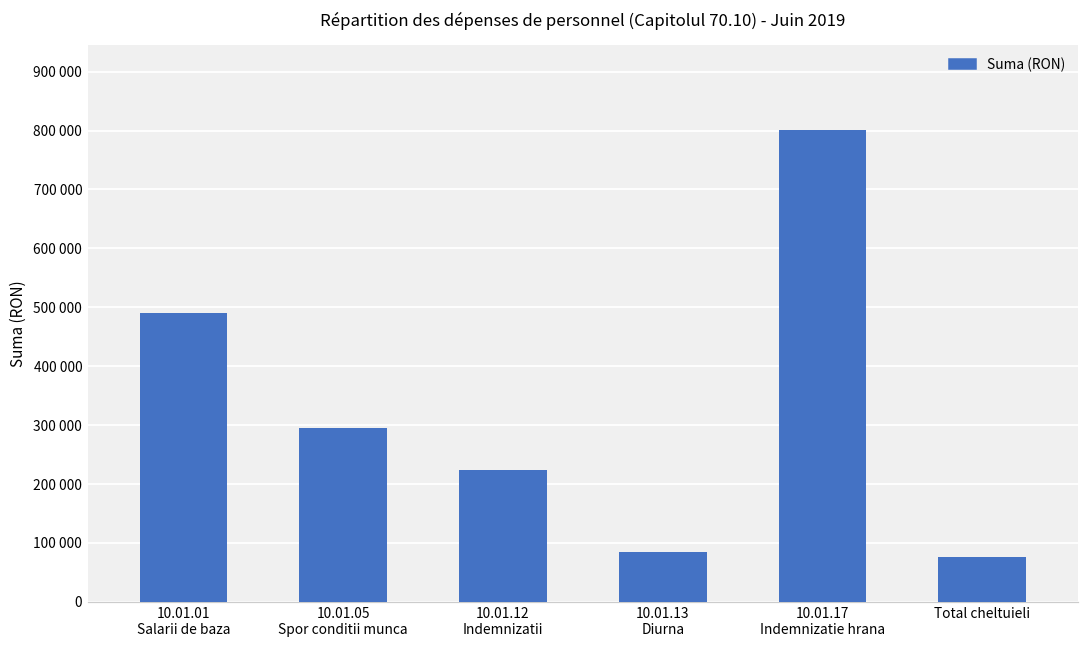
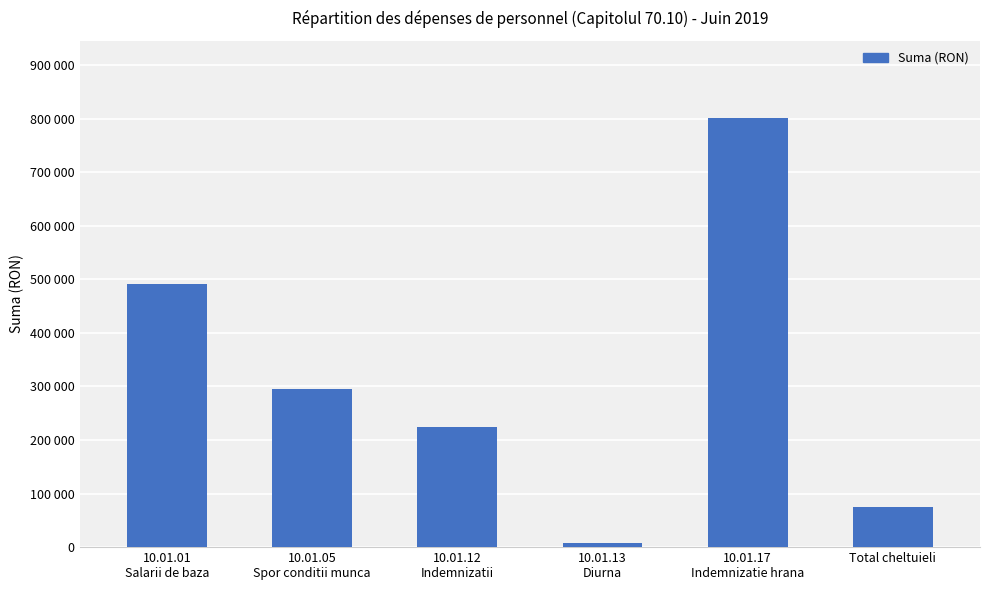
10.01.13 Diurna: 80000 -> 10000
